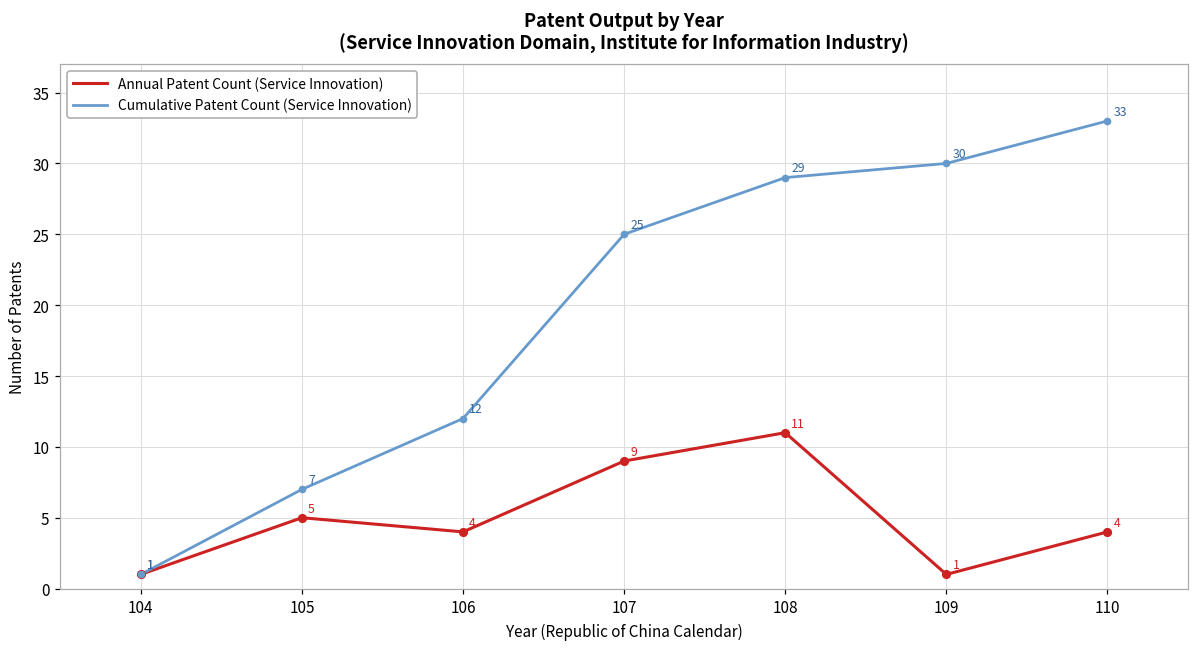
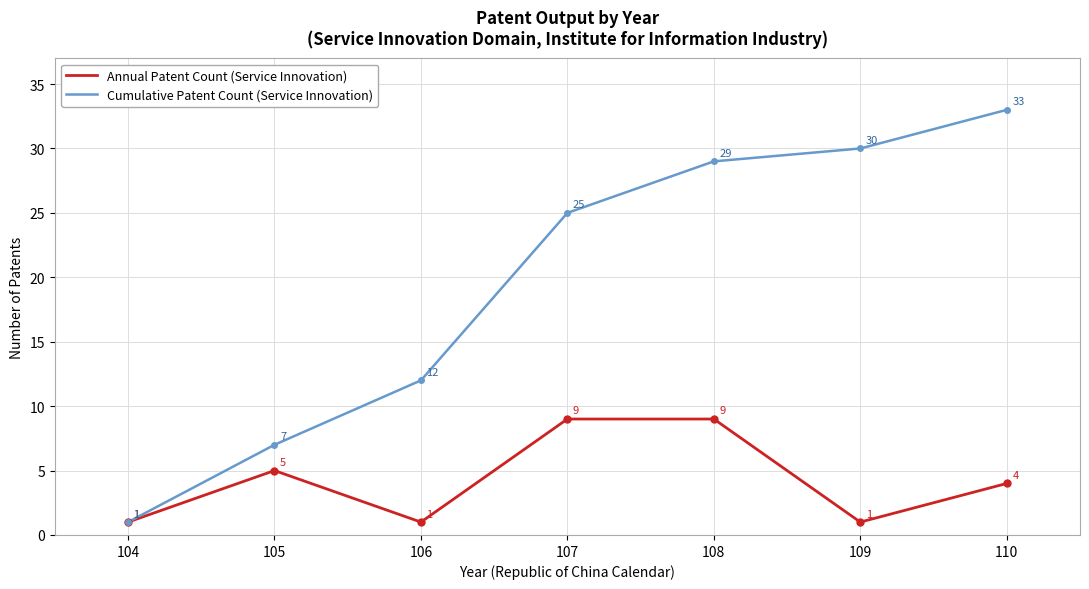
Annual Patent Count (Service Innovation), 106: 4 -> 1
Annual Patent Count (Service Innovation), 108: 11 -> 9
